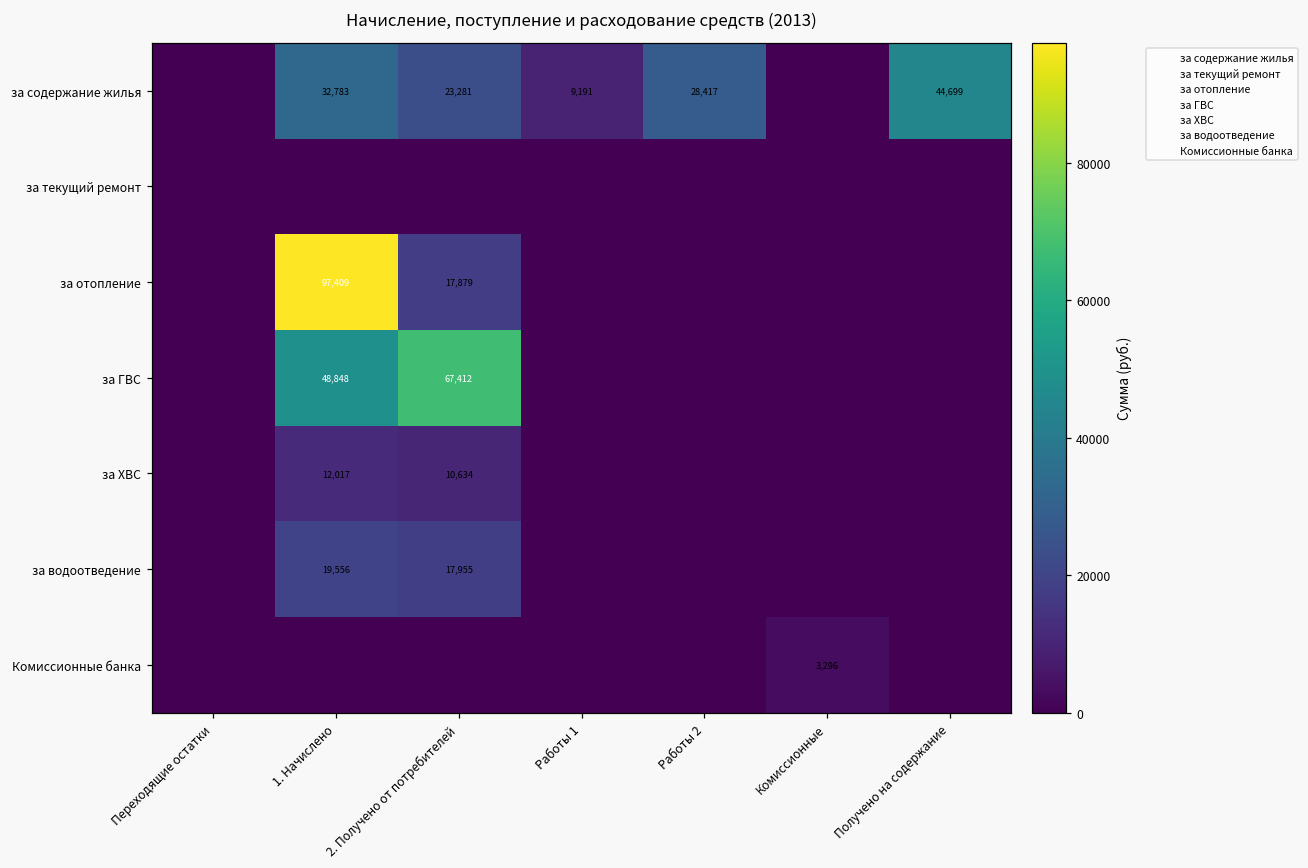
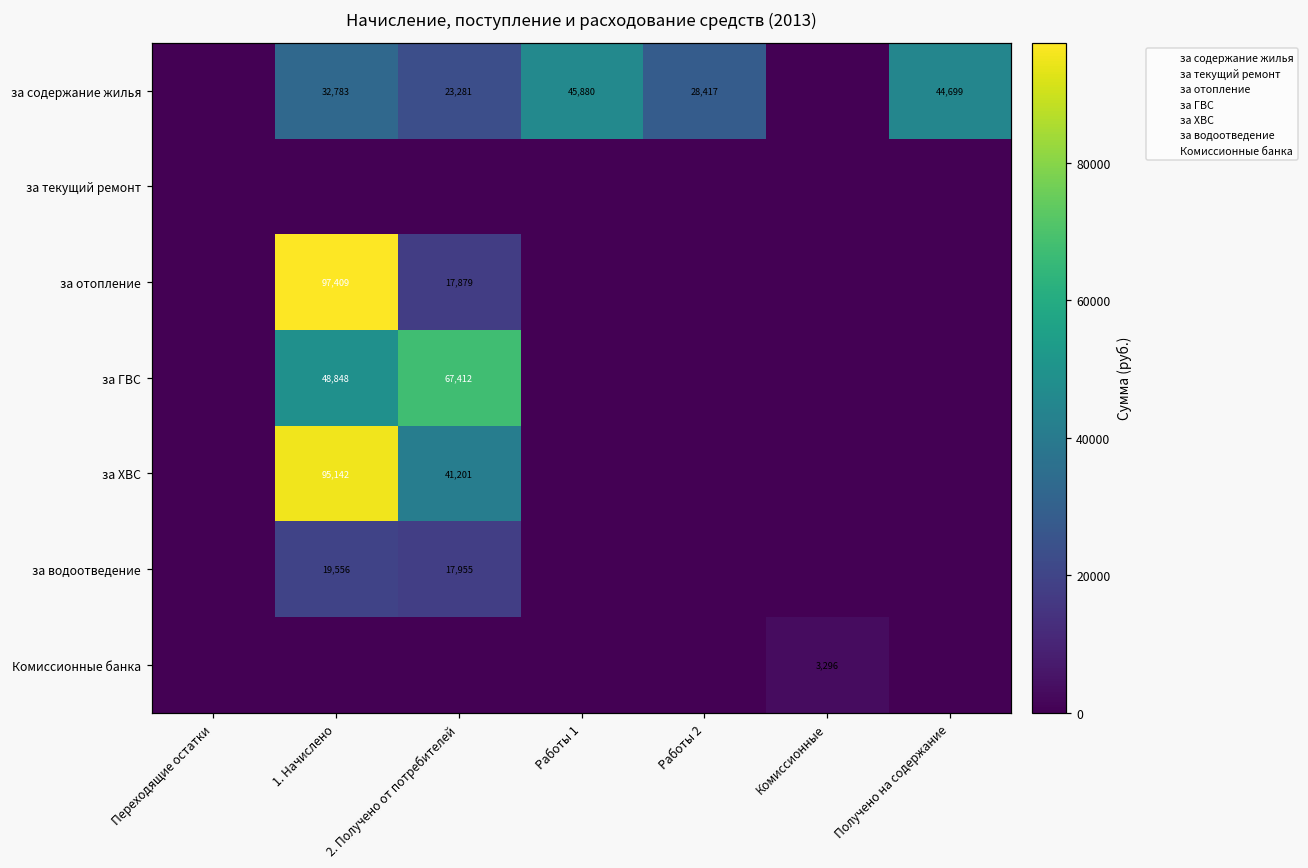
за содержание жилья, Работы 1: 9,191 -> 45,880
за ХВС, 1. Начислено: 12,017 -> 95,142
за ХВС, 2. Получено от потребителей: 10,634 -> 41,201
